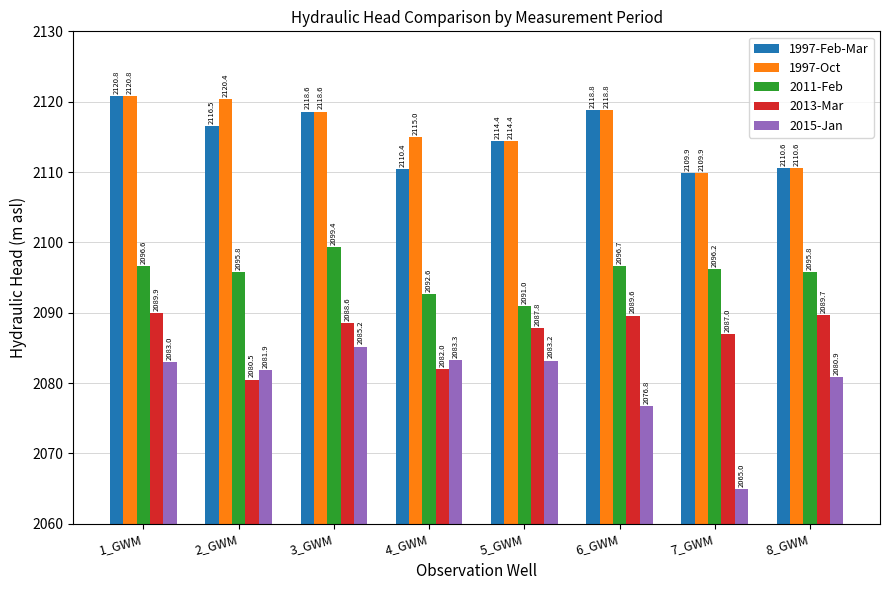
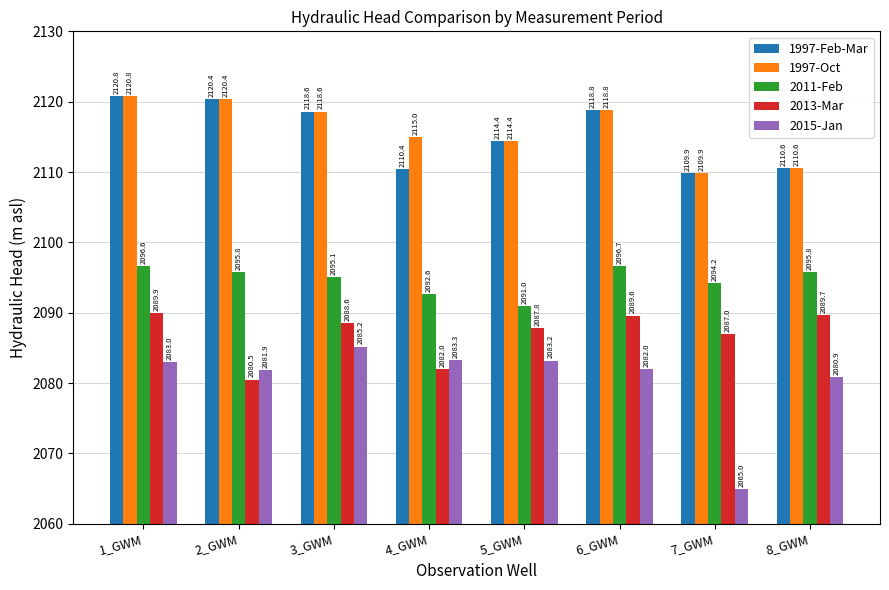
1997-Feb-Mar, 2_GWM: 2116.5 -> 2120.4
2011-Feb, 3_GWM: 2099.4 -> 2095.1
2015-Jan, 6_GWM: 2076.8 -> 2082.0
2011-Feb, 7_GWM: 2096.2 -> 2094.2
